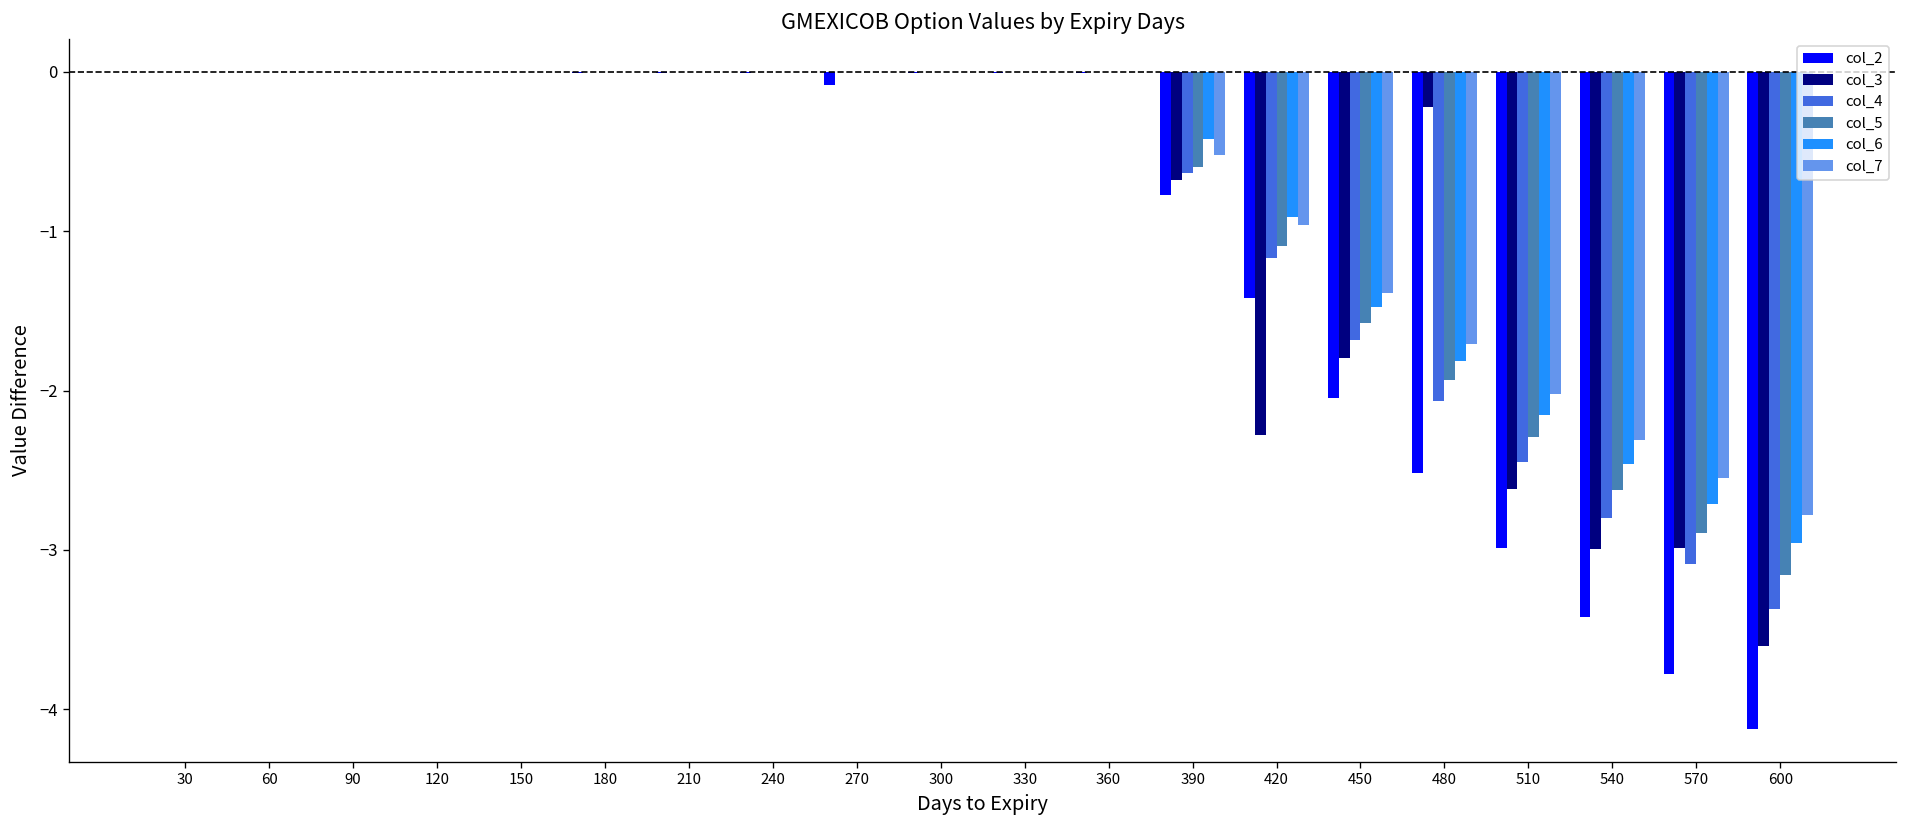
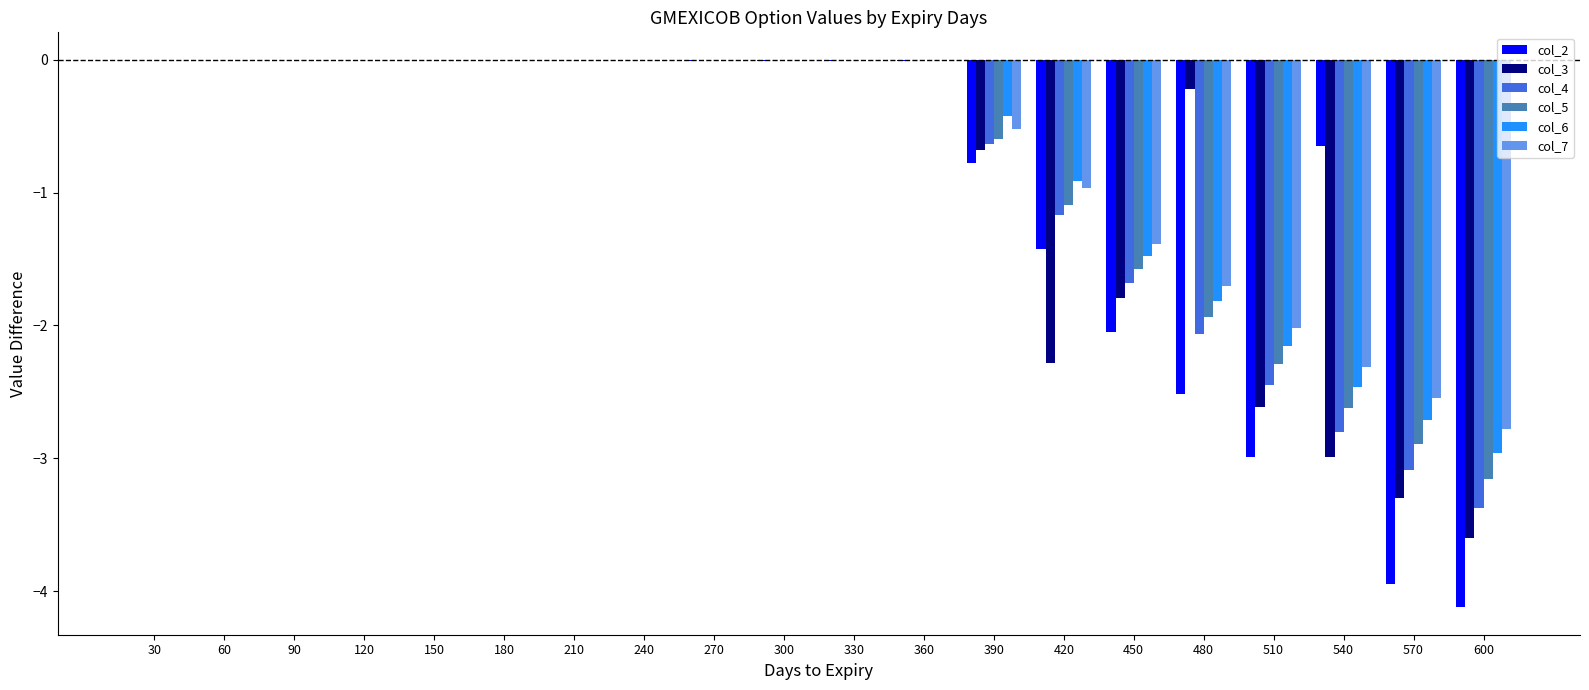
col_2, 270: -0.09 -> -0.01
col_2, 540: -3.42 -> -0.65
col_2, 570: -3.78 -> -3.94
col_3, 570: -2.99 -> -3.30
